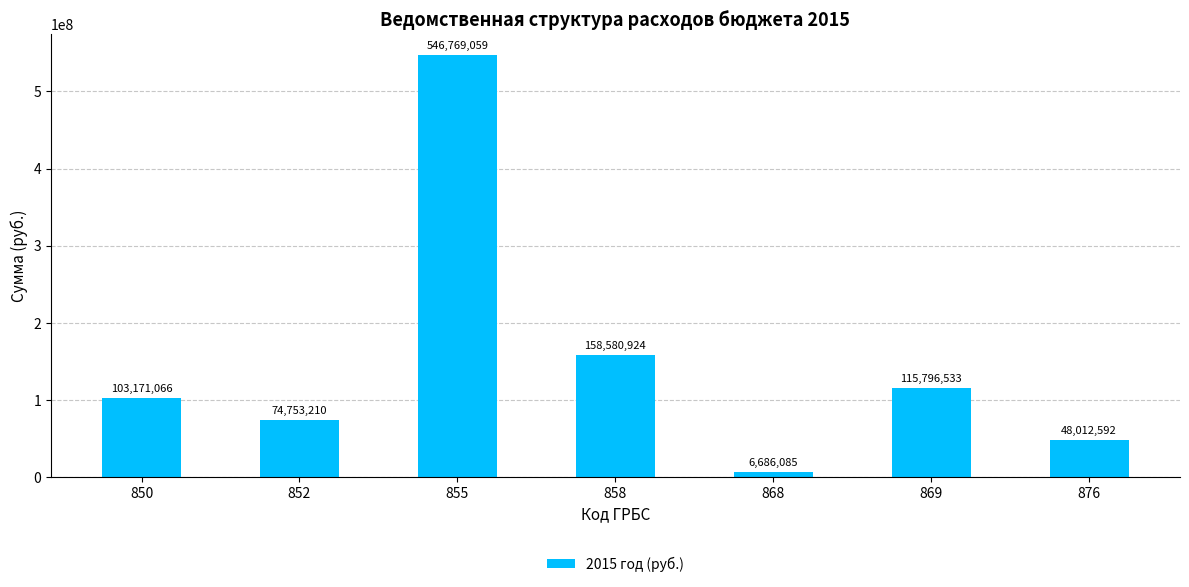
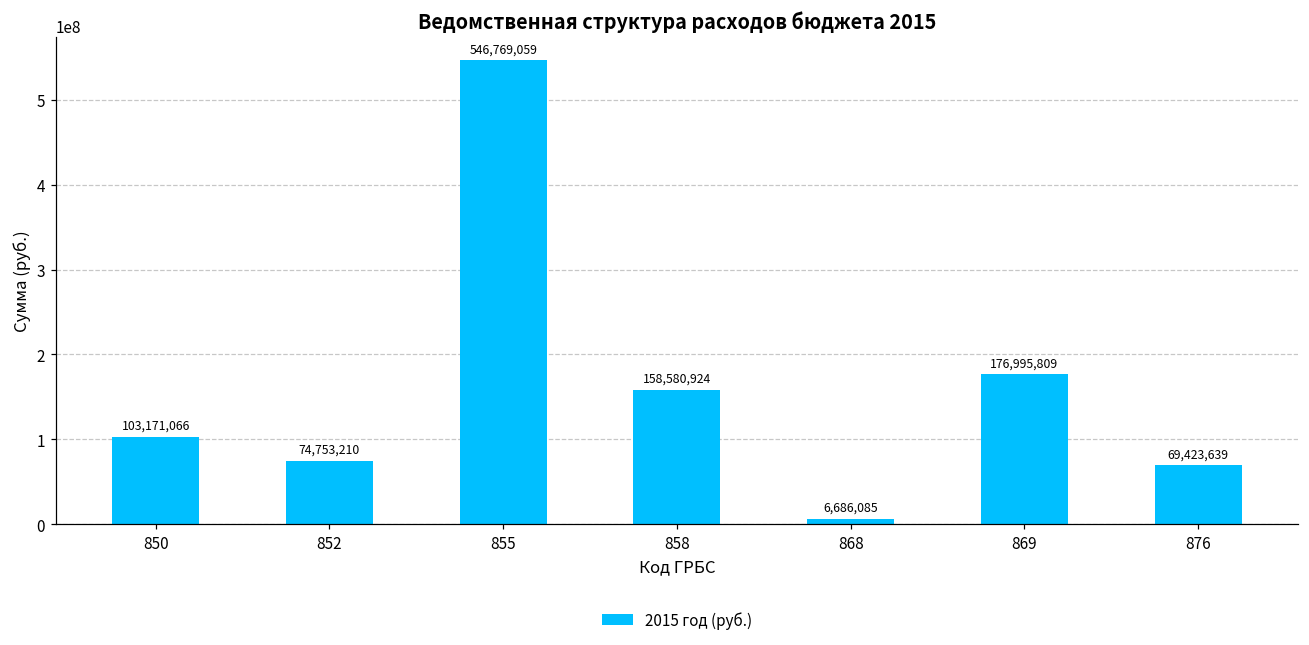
869: 115,796,533 -> 176,995,809
876: 48,012,592 -> 69,423,639
